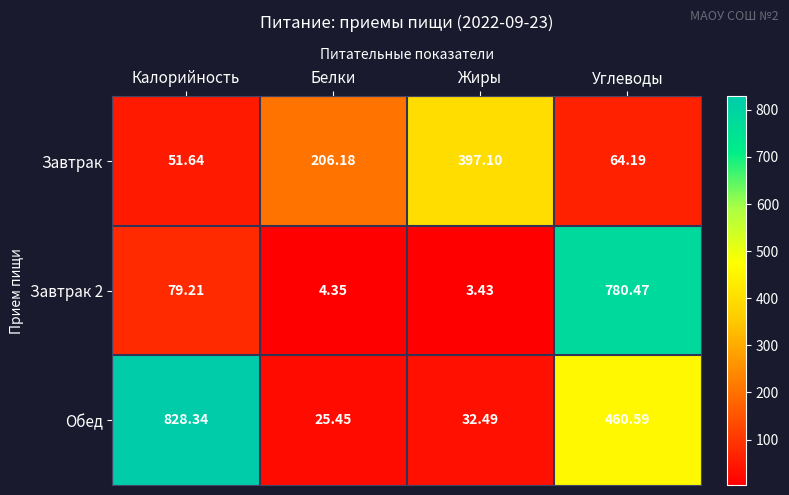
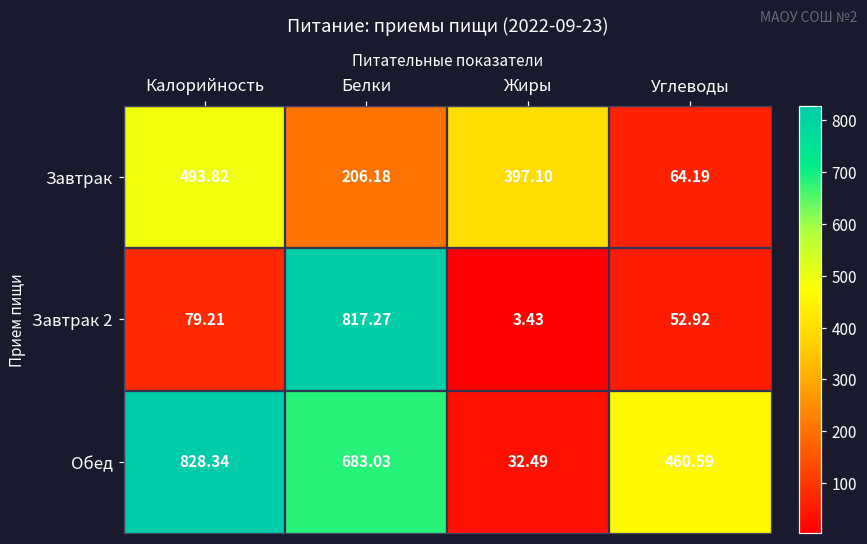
Завтрак, Калорийность: 51.64 -> 493.82
Завтрак 2, Белки: 4.35 -> 817.27
Завтрак 2, Углеводы: 780.47 -> 52.92
Обед, Белки: 25.45 -> 683.03
